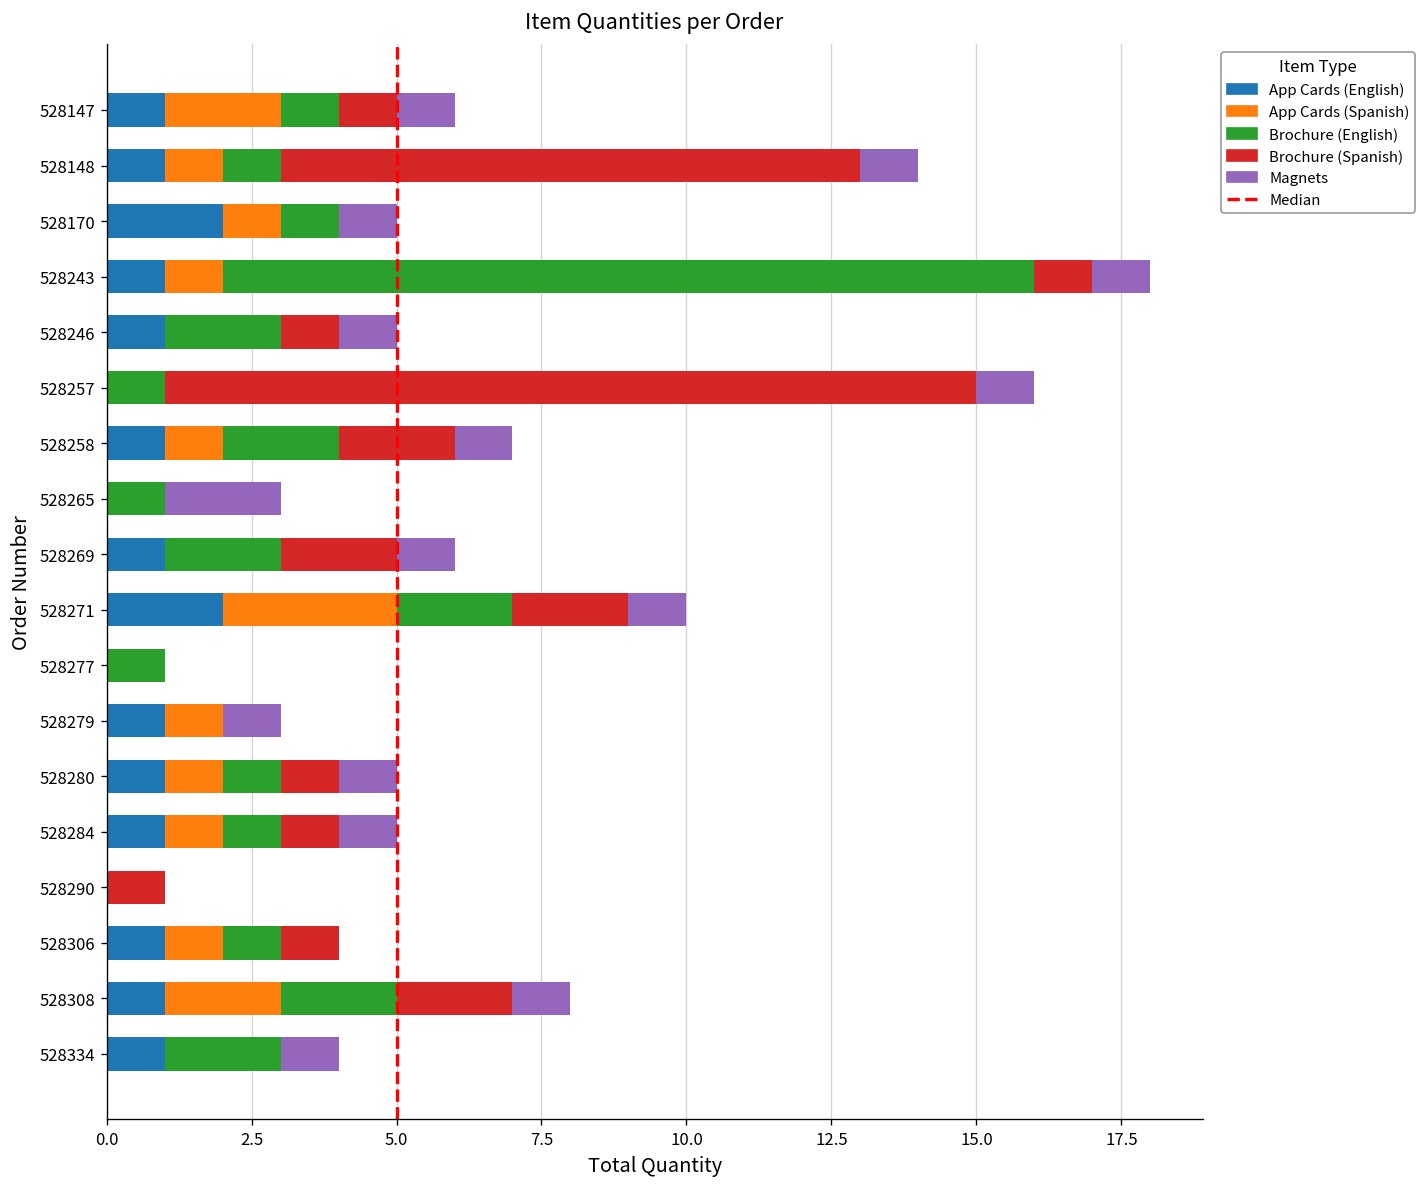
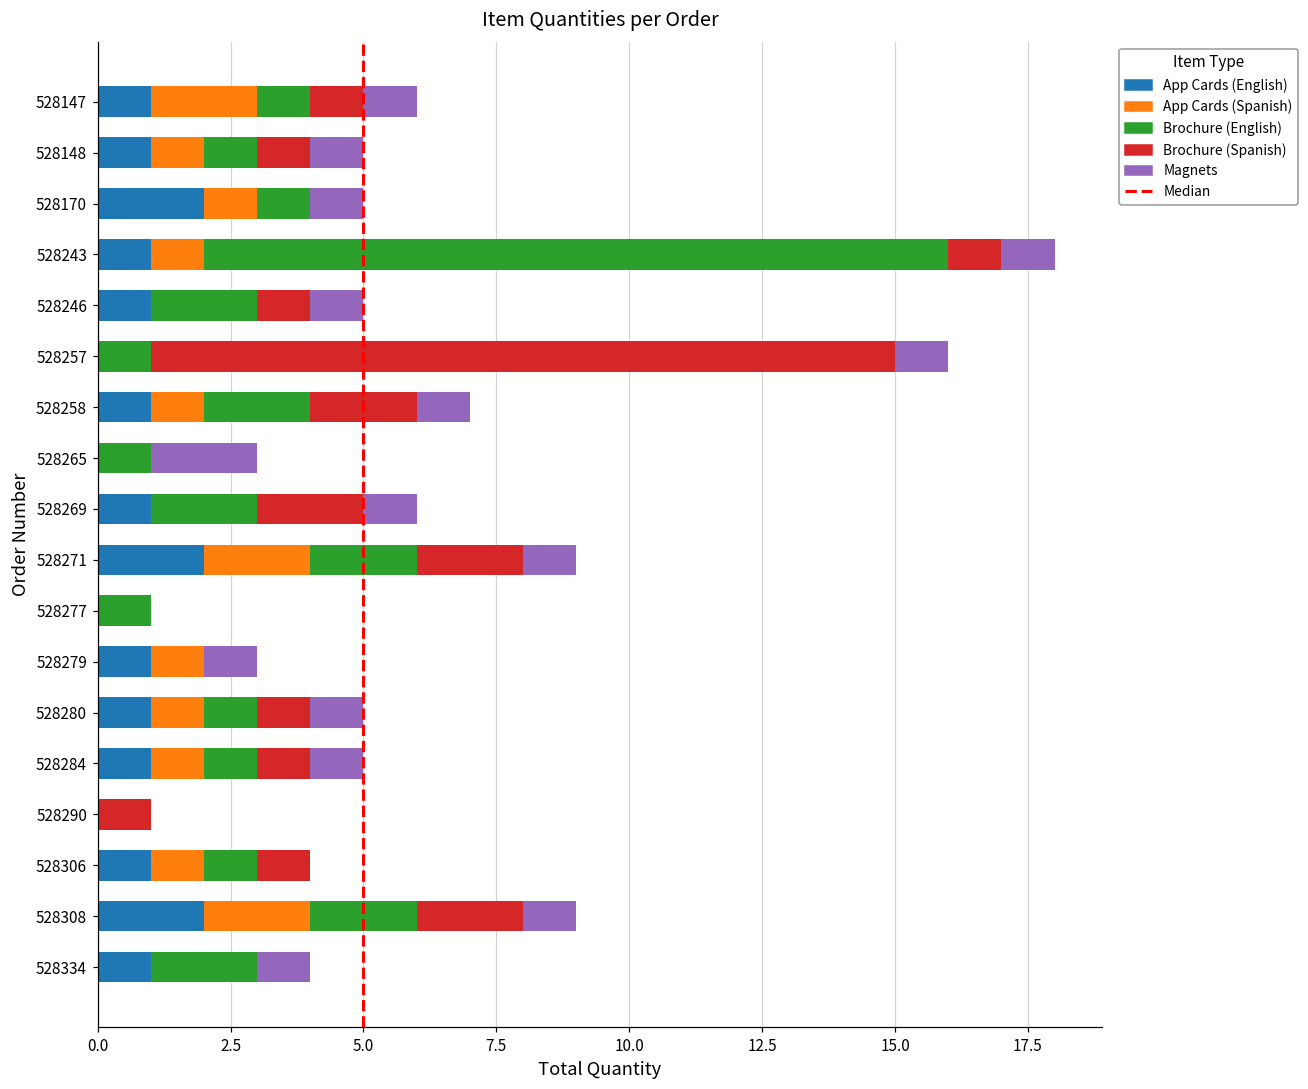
Brochure (Spanish), 528148: 10 -> 1
App Cards (Spanish), 528271: 3 -> 2
App Cards (English), 528308: 1 -> 2
